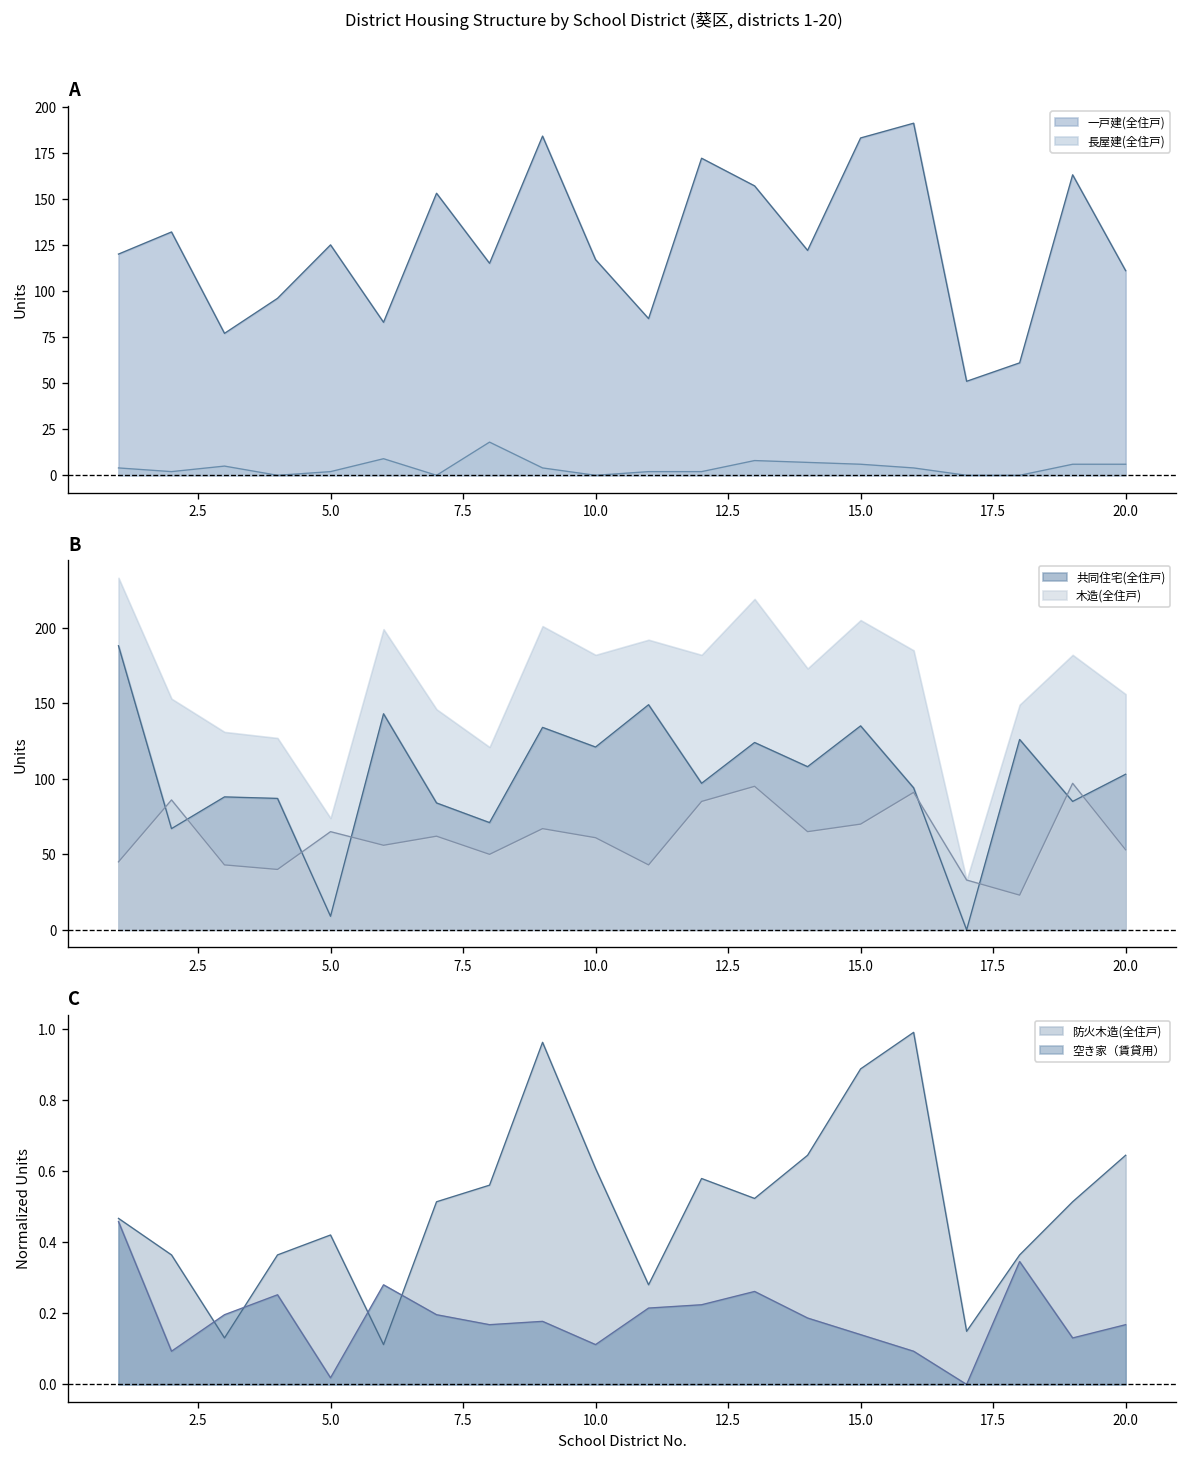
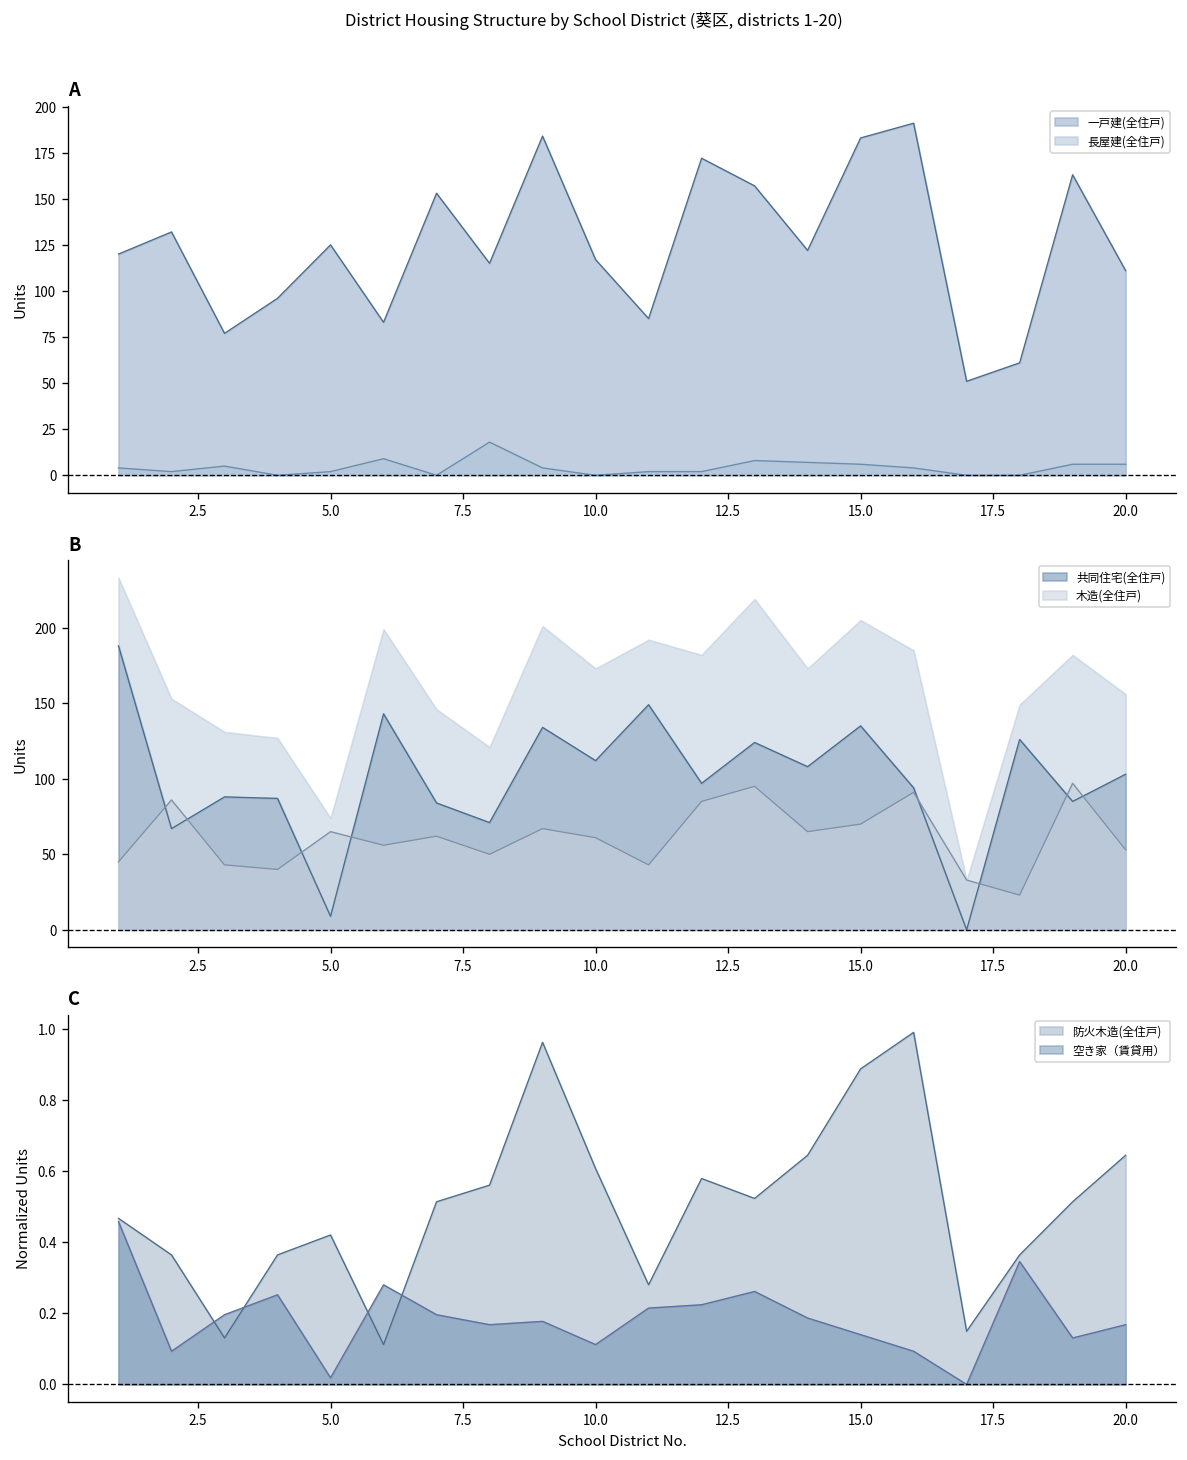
B, 共同住宅(全住戸), 10.0: 121 -> 112
